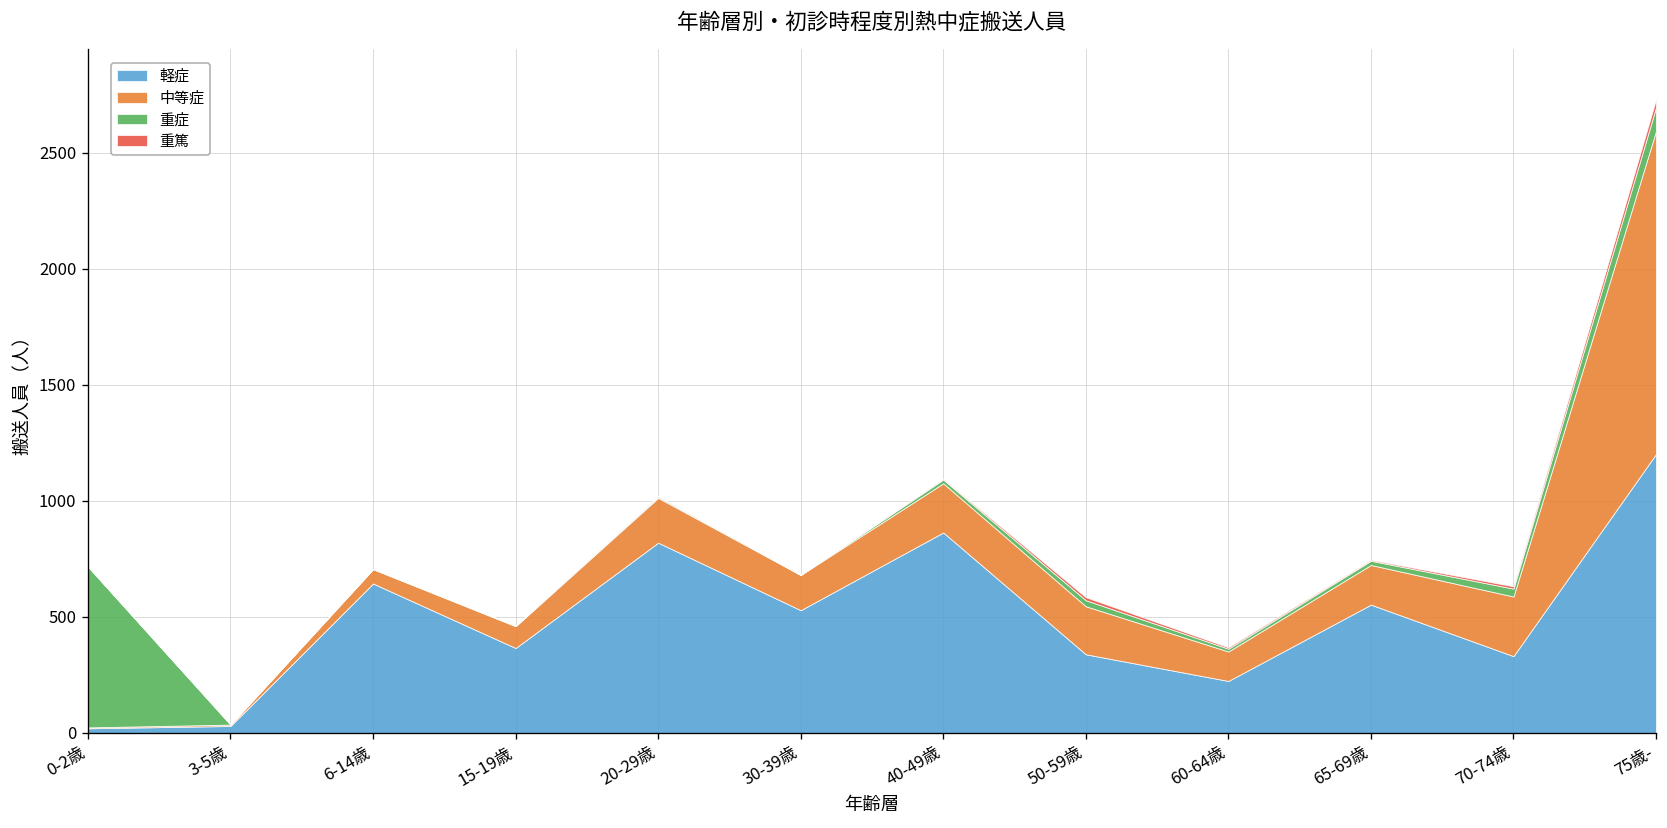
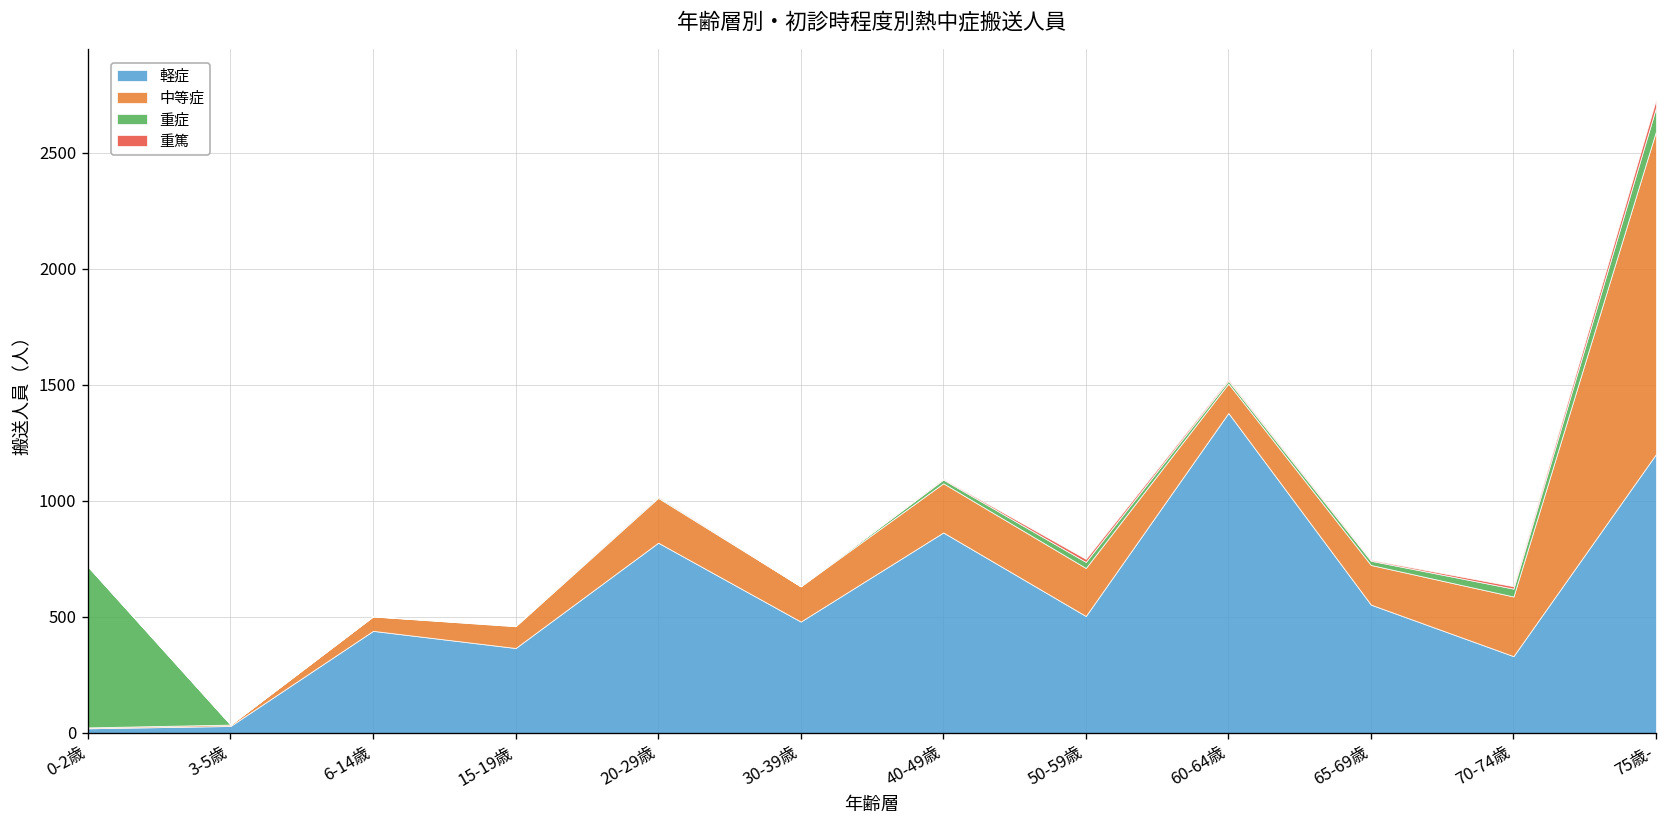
軽症, 6-14歳: 640 -> 440
軽症, 30-39歳: 530 -> 480
軽症, 50-59歳: 340 -> 500
軽症, 60-64歳: 220 -> 1380
